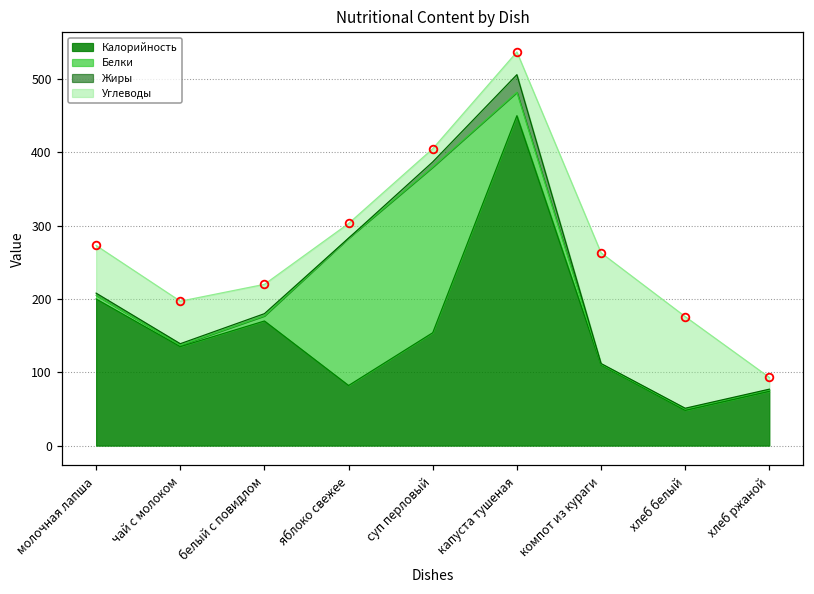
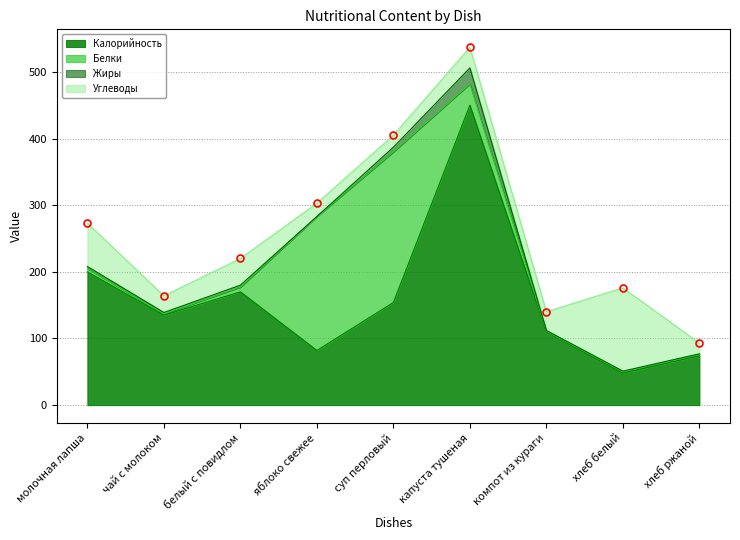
Углеводы, чай с молоком: 60 -> 30
Углеводы, компот из кураги: 150 -> 30
